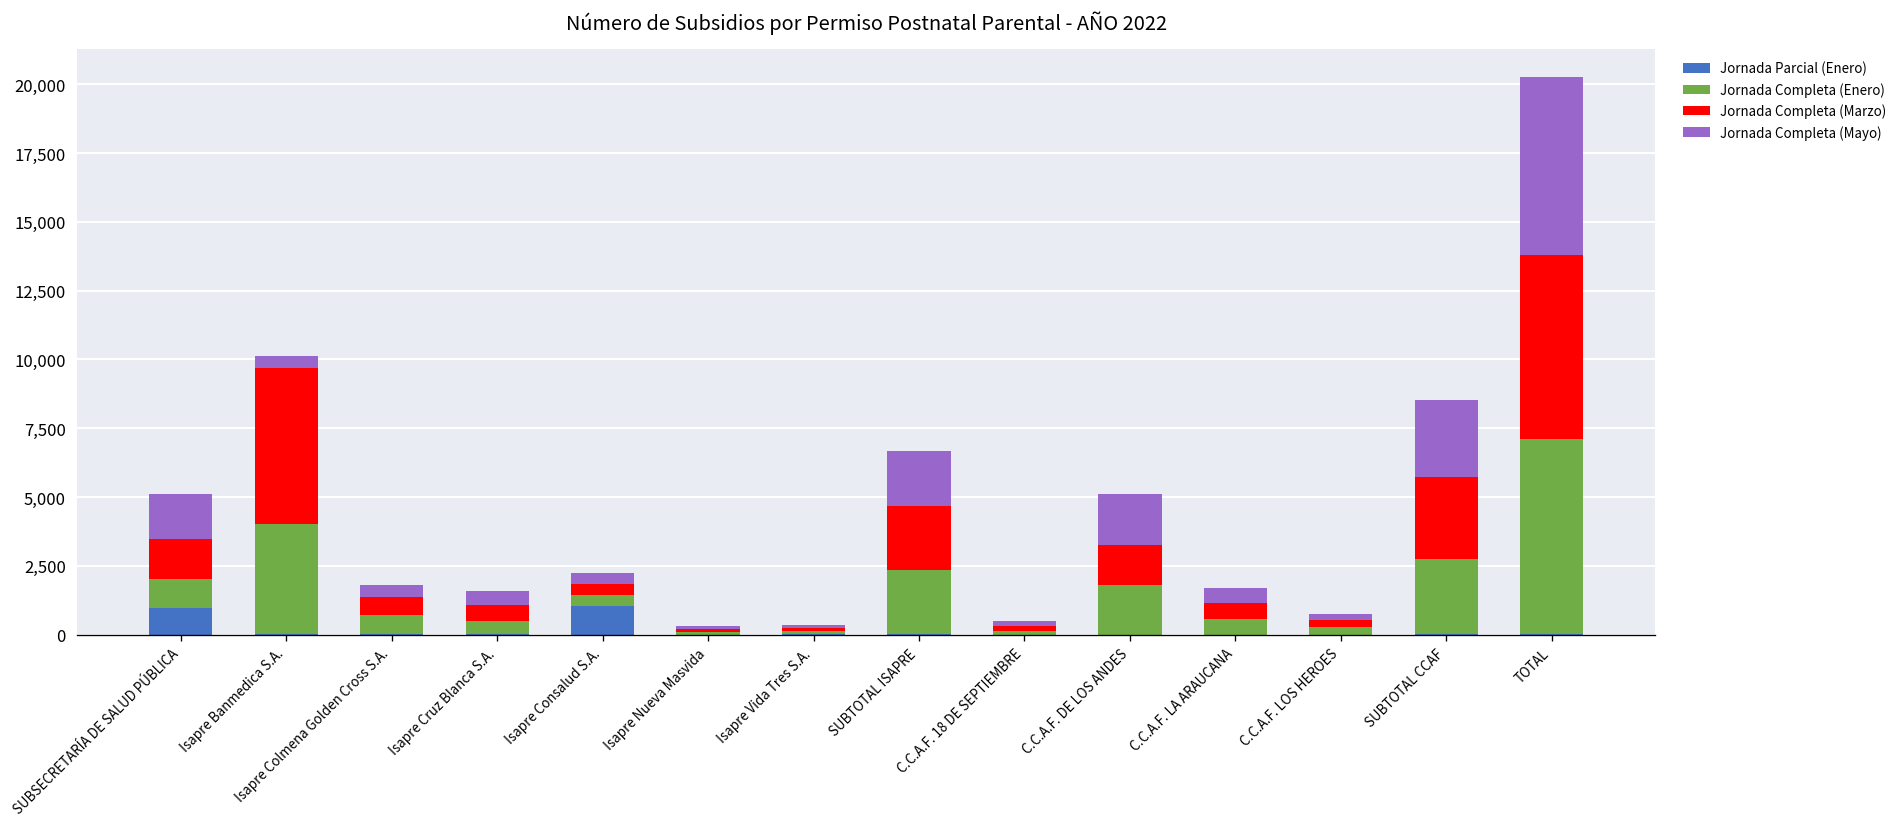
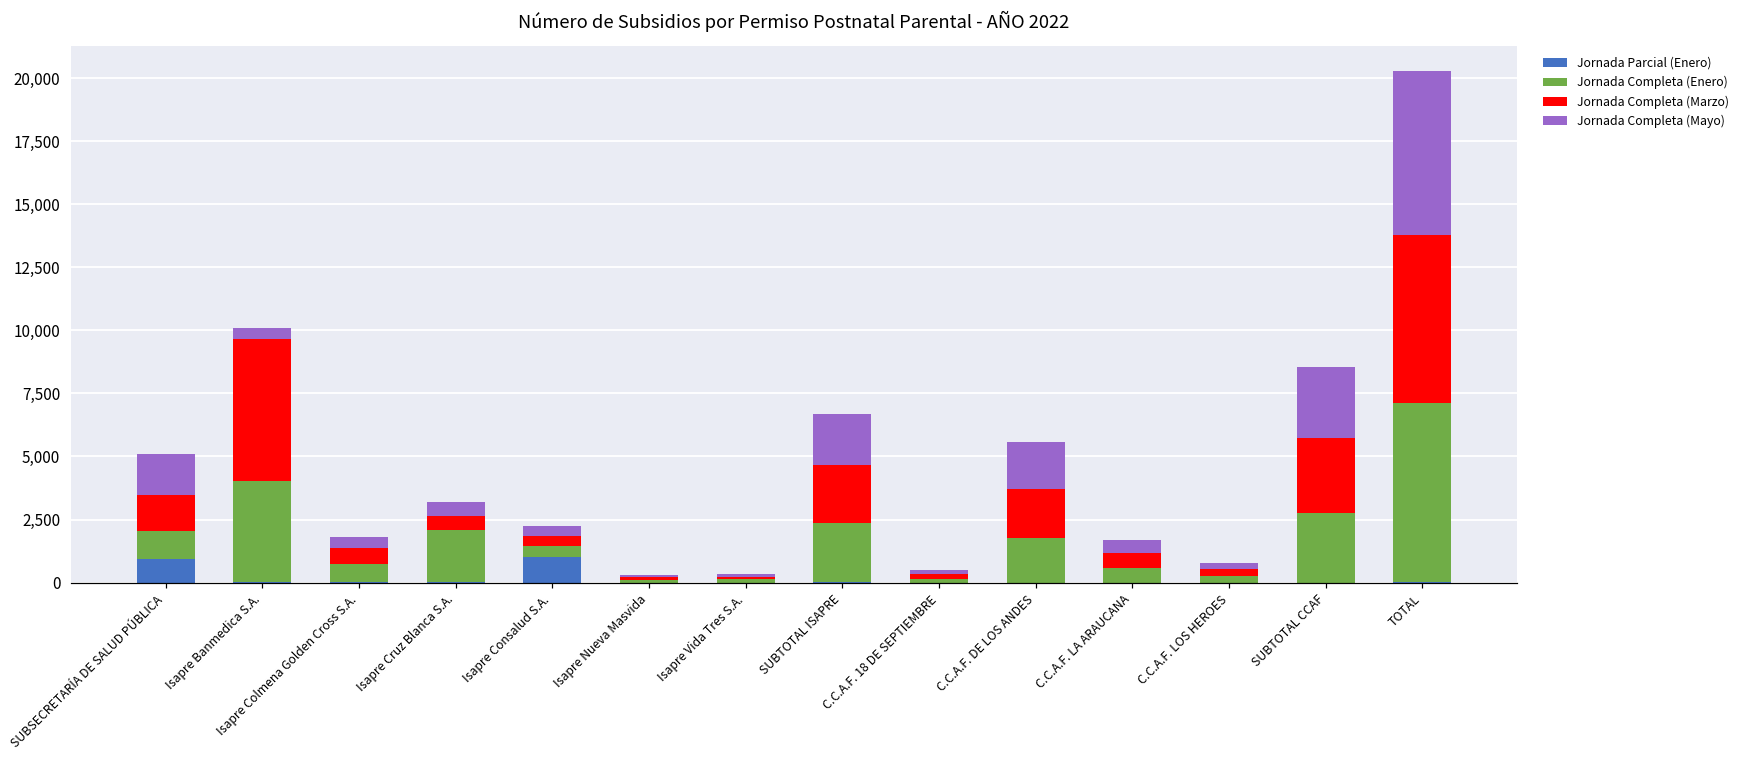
Jornada Completa (Enero), Isapre Cruz Blanca S.A.: 500 -> 2,100
Jornada Completa (Marzo), C.C.A.F. DE LOS ANDES: 1,500 -> 1,900
